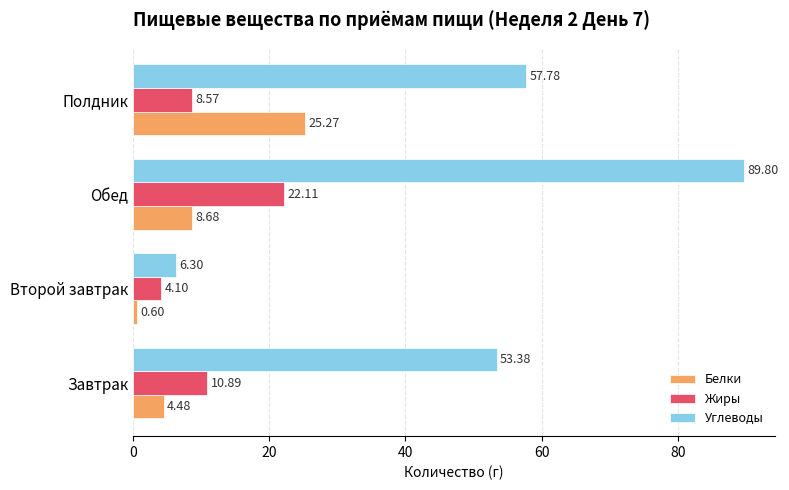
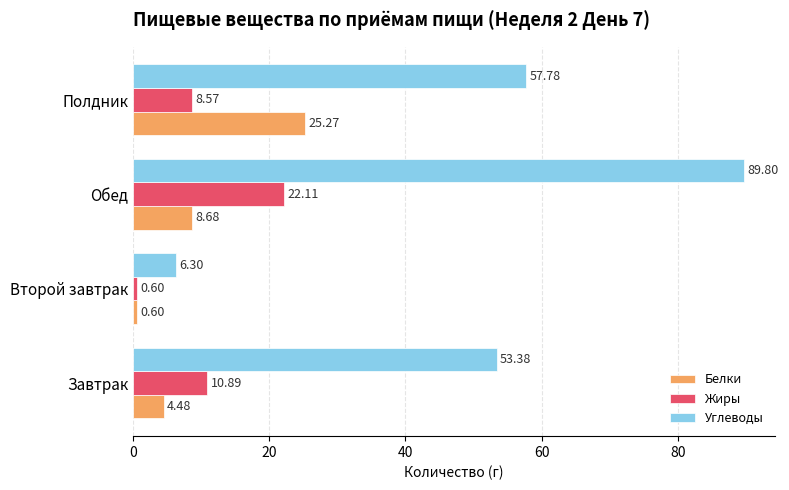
Жиры, Второй завтрак: 4.10 -> 0.60
